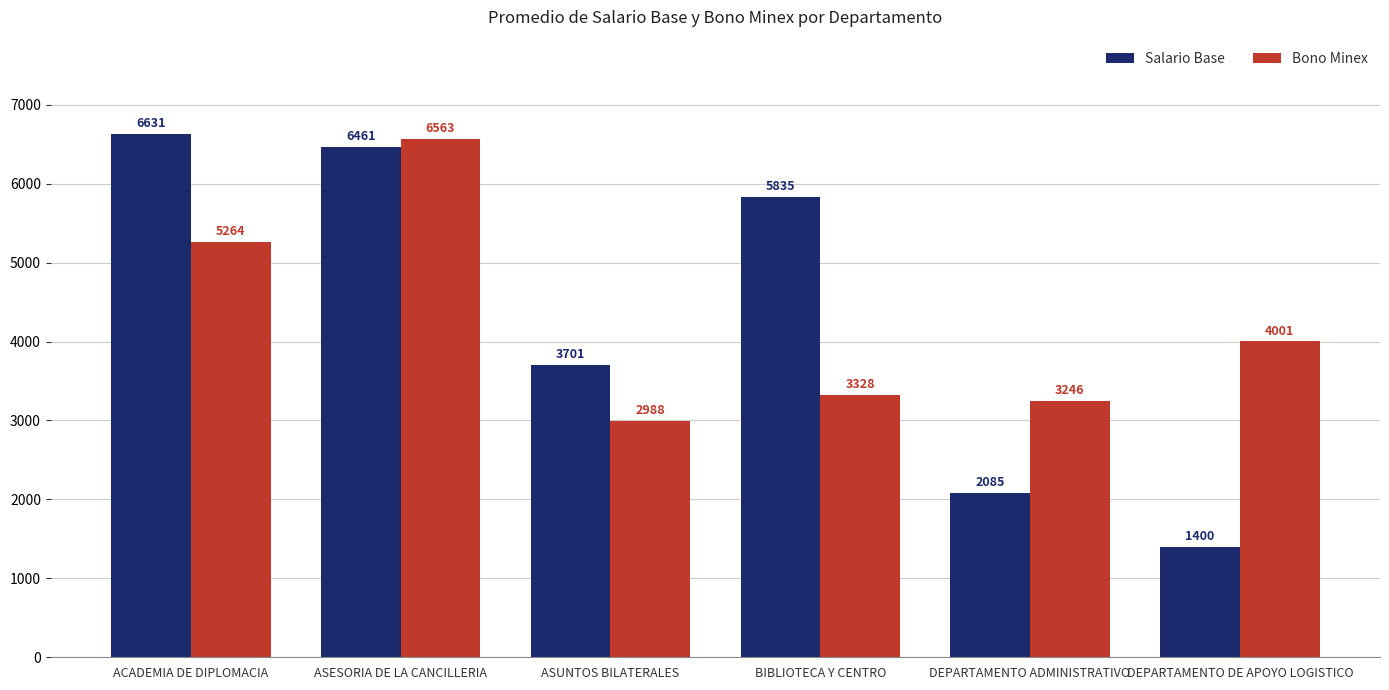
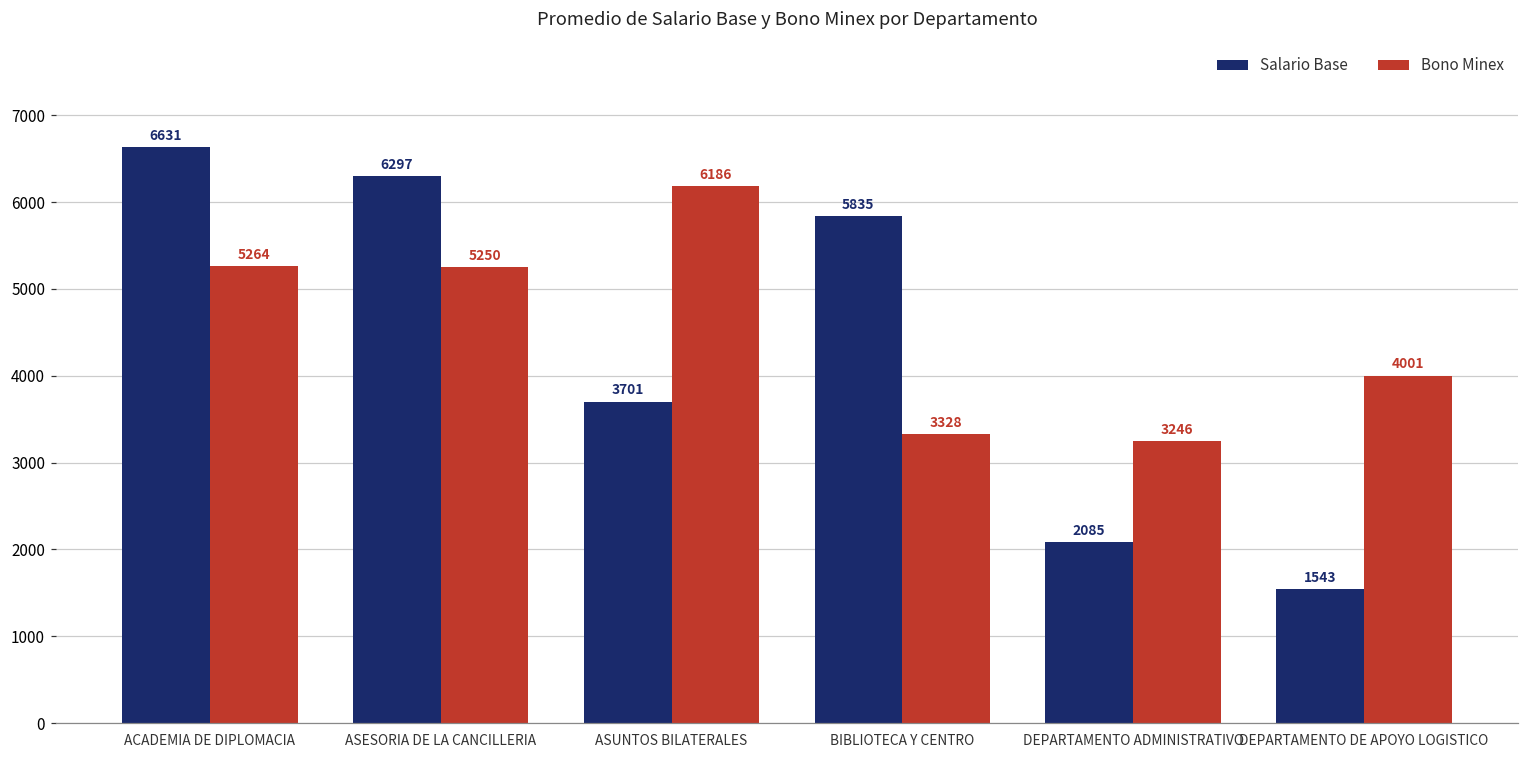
Salario Base, ASESORIA DE LA CANCILLERIA: 6461 -> 6297
Bono Minex, ASESORIA DE LA CANCILLERIA: 6563 -> 5250
Bono Minex, ASUNTOS BILATERALES: 2988 -> 6186
Salario Base, DEPARTAMENTO DE APOYO LOGISTICO: 1400 -> 1543
